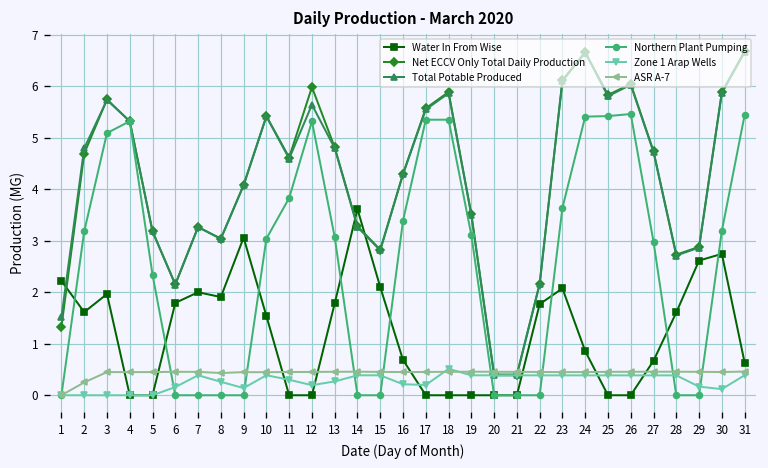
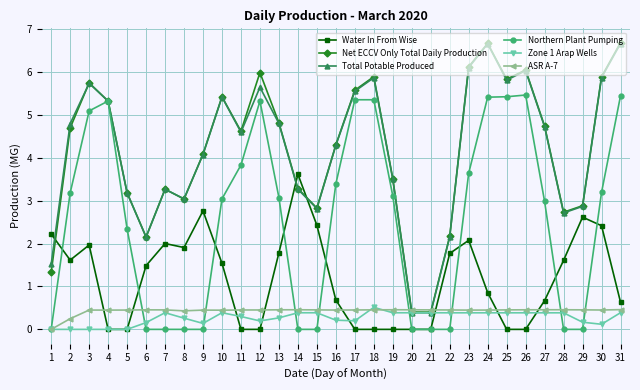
Water In From Wise, 6: 1.8 -> 1.5
Water In From Wise, 9: 3.1 -> 2.8
Water In From Wise, 15: 2.1 -> 2.4
Water In From Wise, 30: 2.7 -> 2.4
